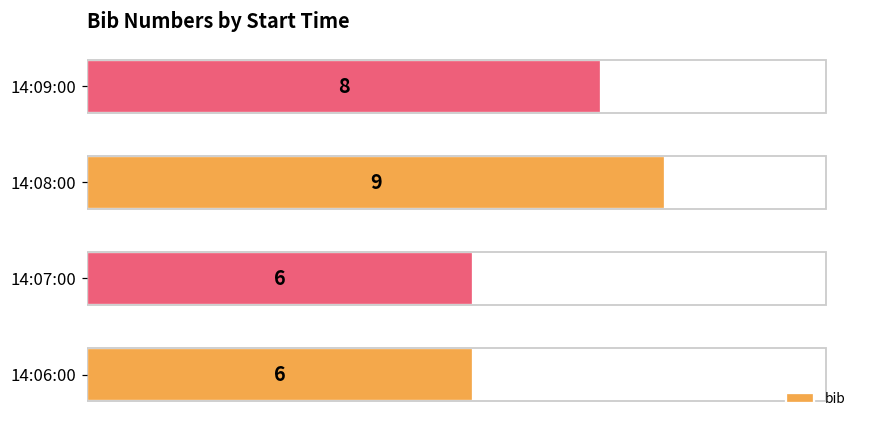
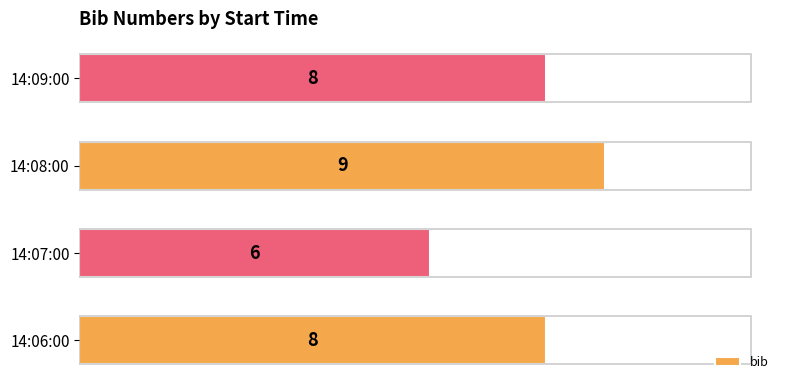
bib, 14:06:00: 6 -> 8
